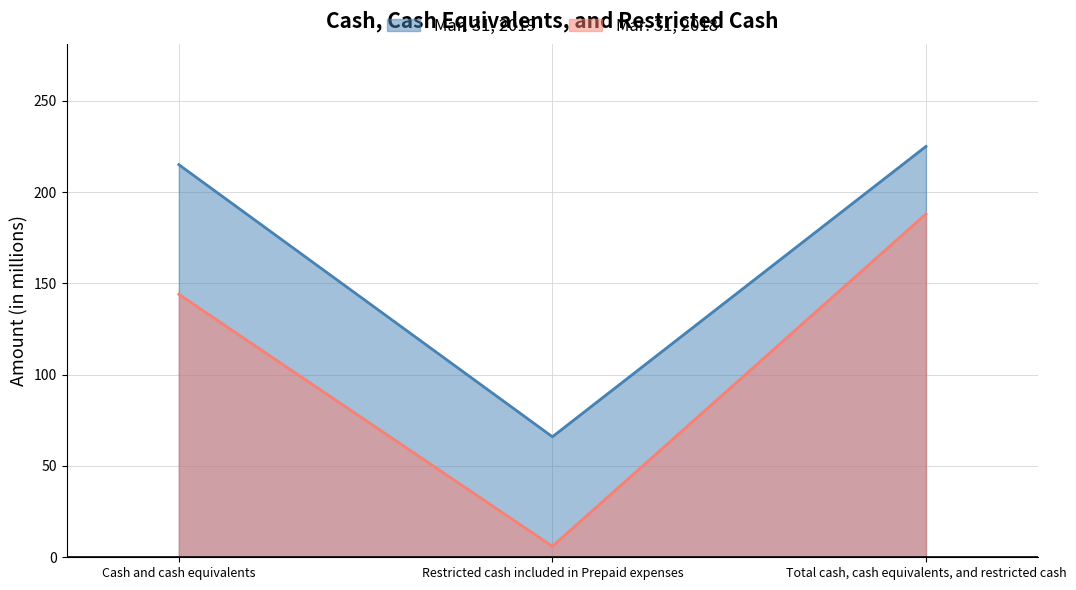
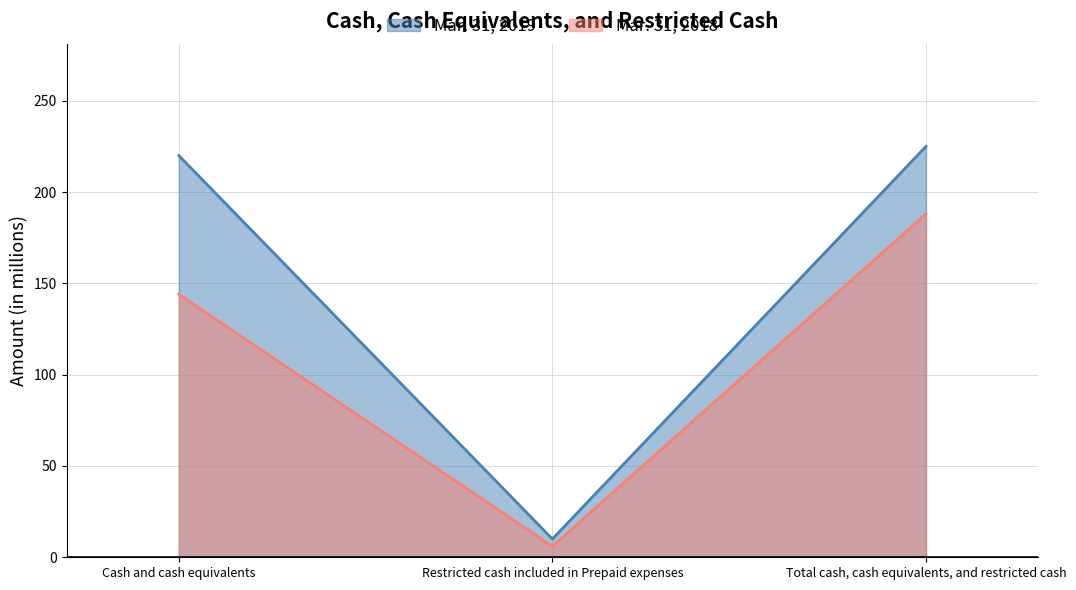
Mar. 31, 2019, Cash and cash equivalents: 215 -> 220
Mar. 31, 2019, Restricted cash included in Prepaid expenses: 66 -> 10
